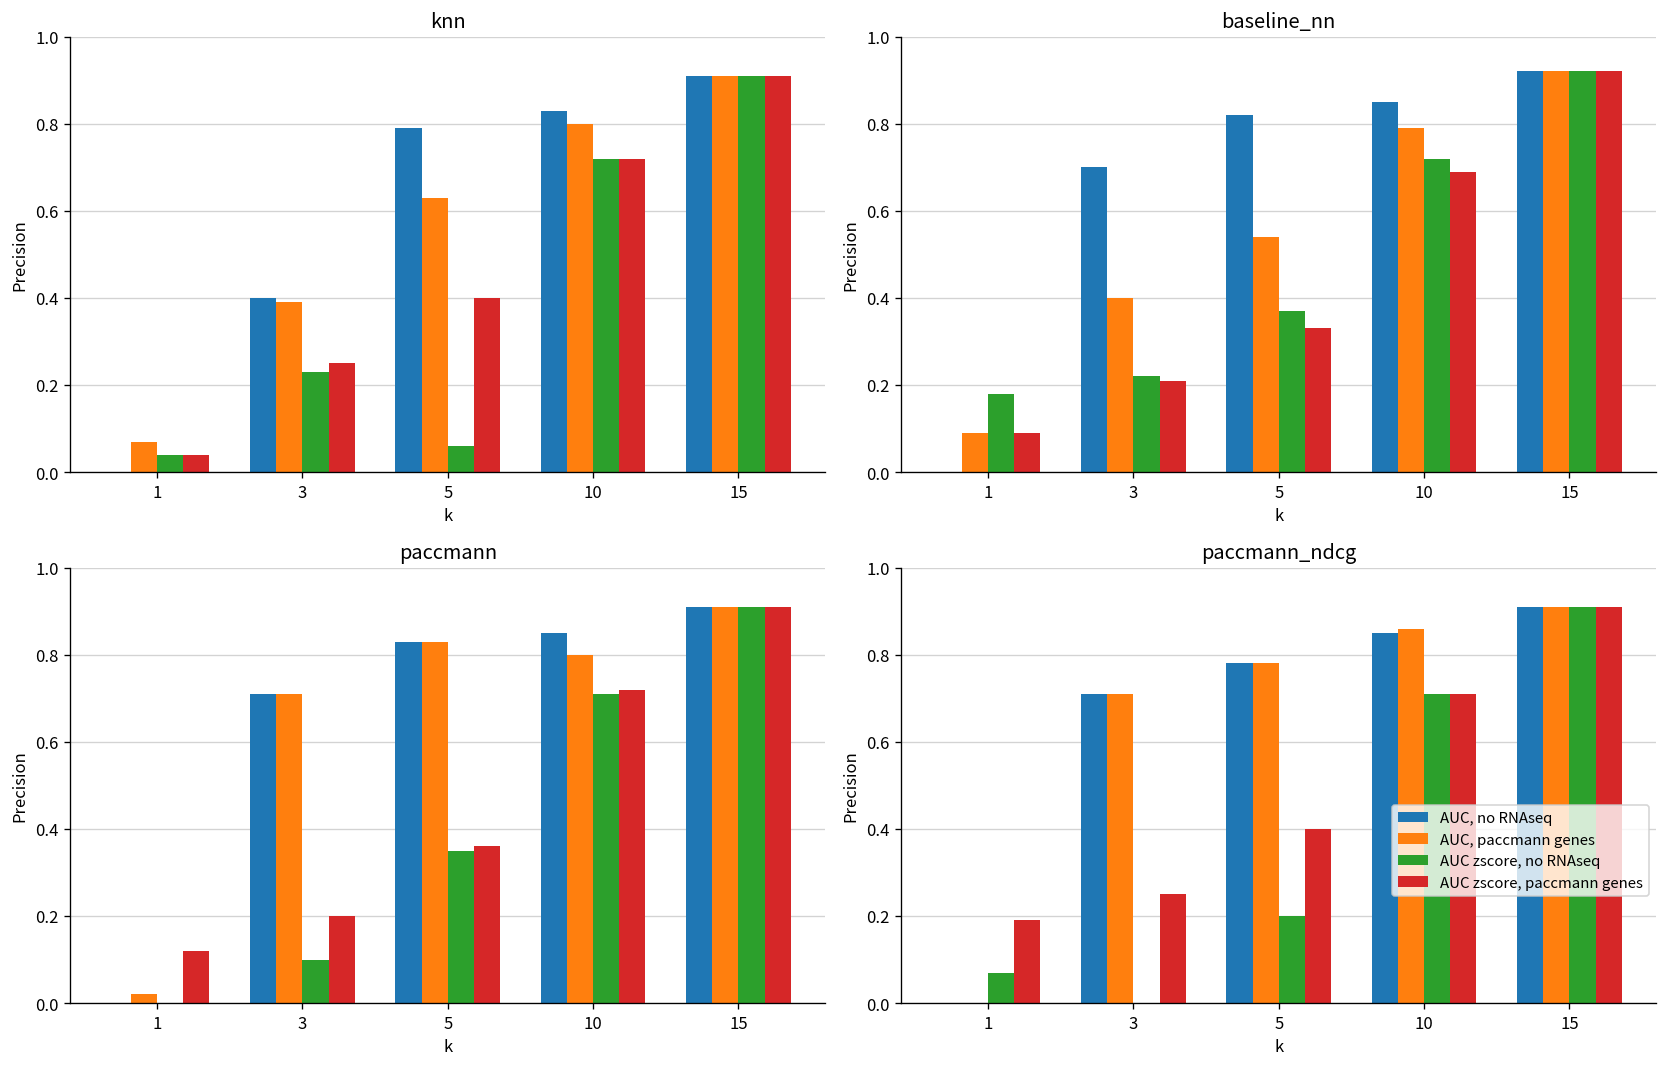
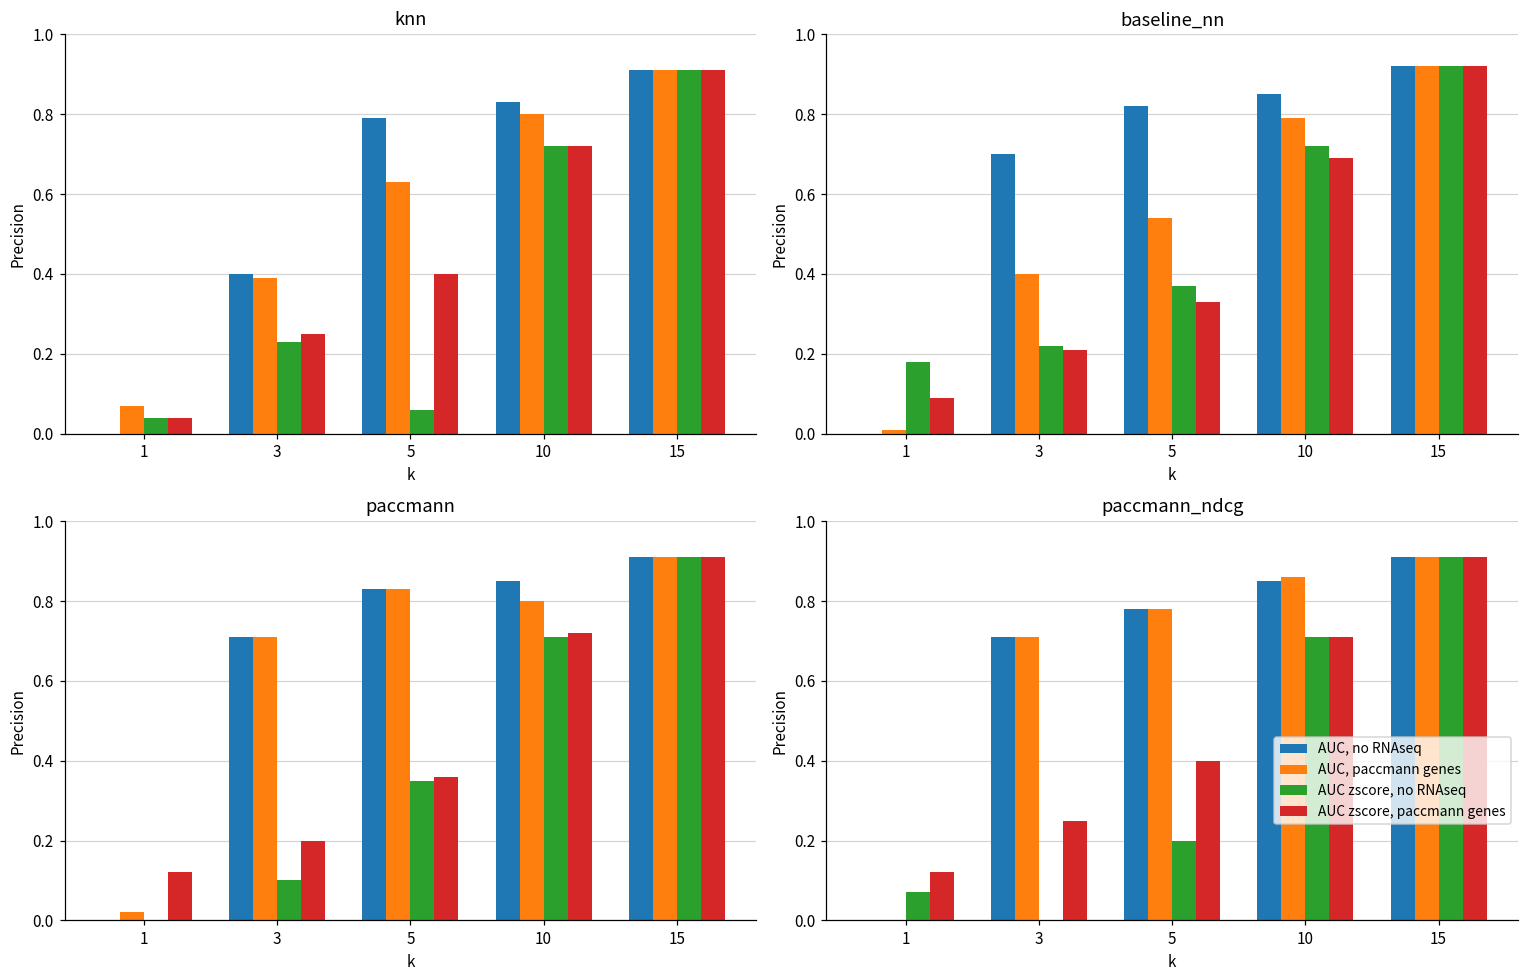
baseline_nn, AUC, paccmann genes, 1: 0.09 -> 0.01
paccmann_ndcg, AUC zscore, paccmann genes, 1: 0.19 -> 0.12
